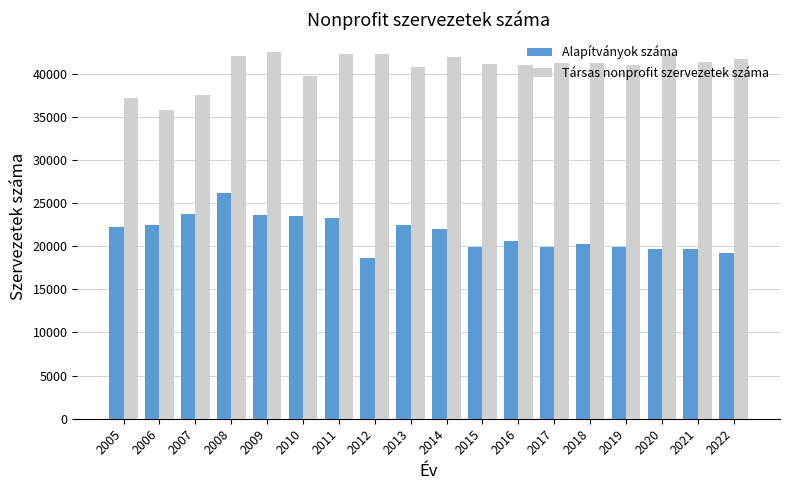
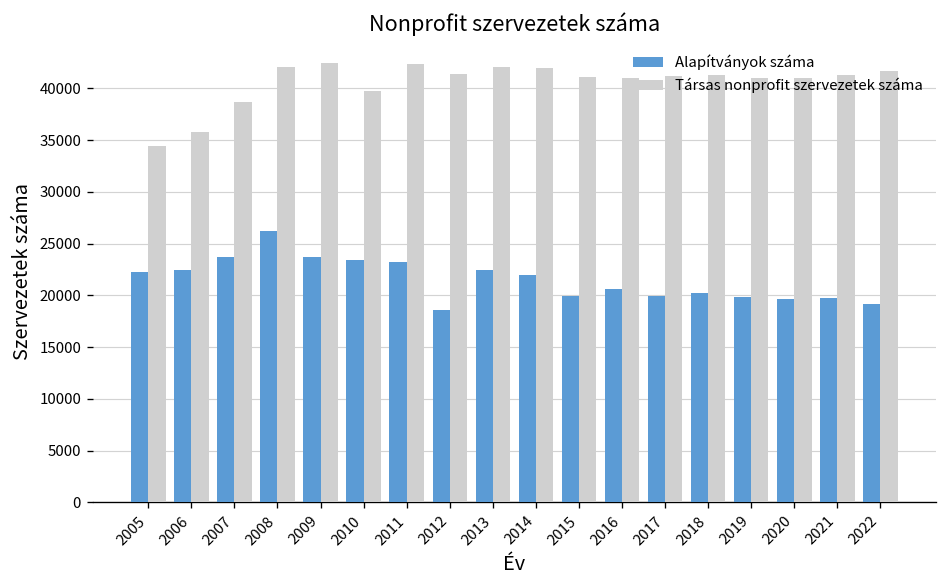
Társas nonprofit szervezetek száma, 2005: 37000 -> 34000
Társas nonprofit szervezetek száma, 2007: 38000 -> 39000
Társas nonprofit szervezetek száma, 2012: 42000 -> 41000
Társas nonprofit szervezetek száma, 2013: 41000 -> 42000
Társas nonprofit szervezetek száma, 2020: 42000 -> 41000
